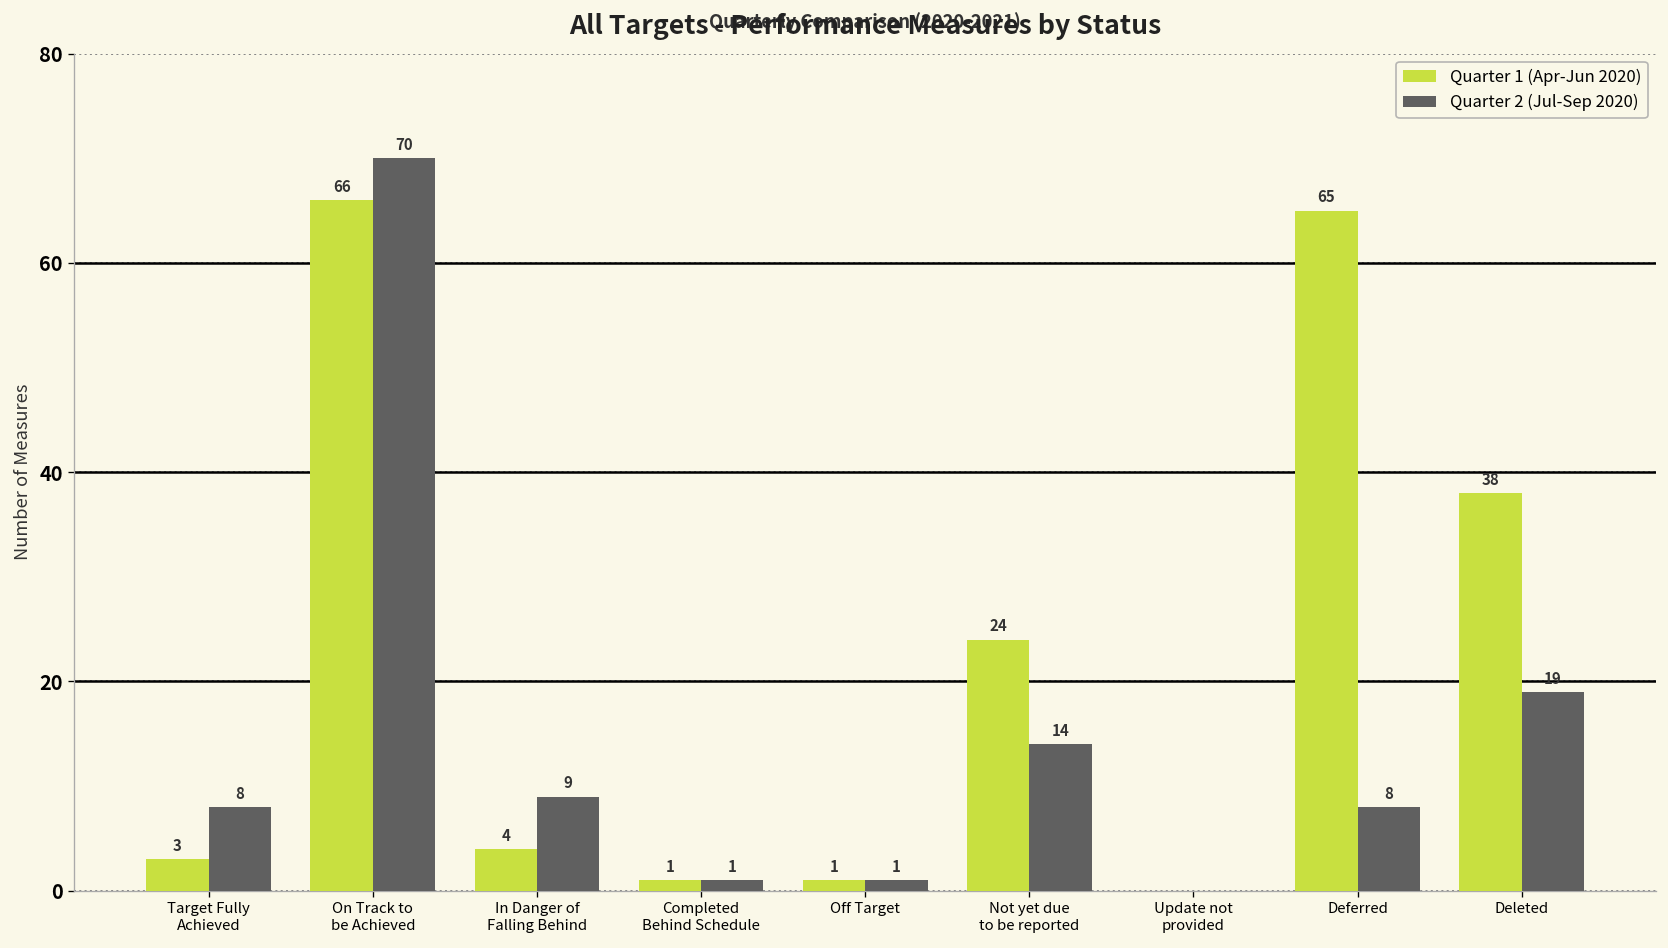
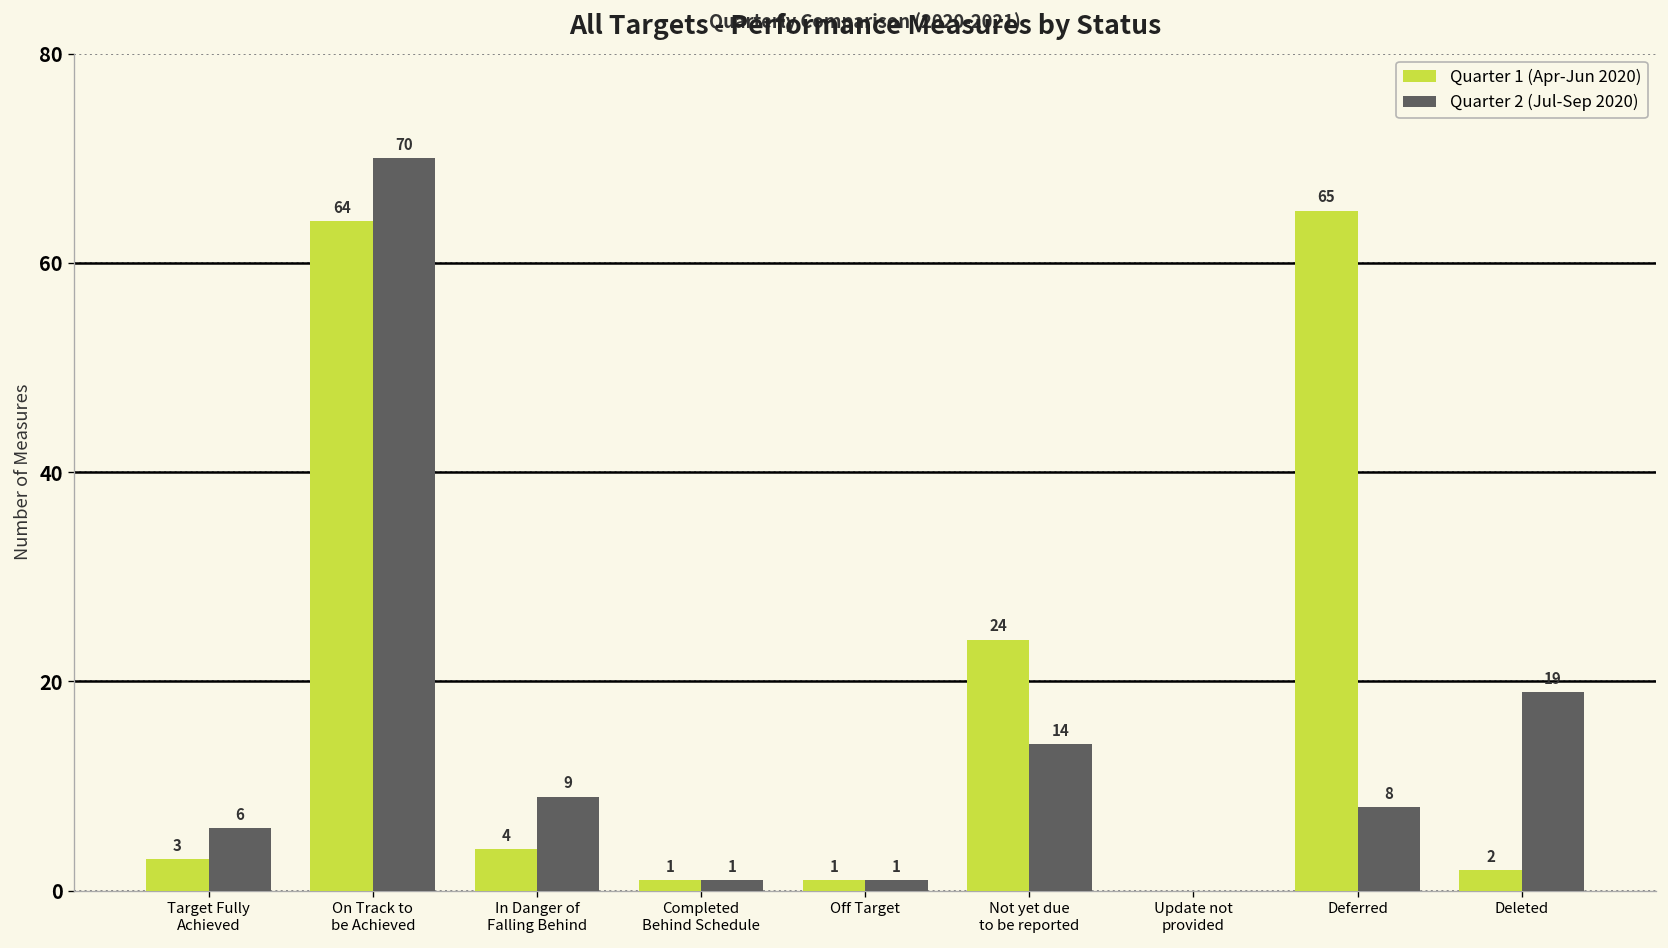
Quarter 2 (Jul-Sep 2020), Target Fully Achieved: 8 -> 6
Quarter 1 (Apr-Jun 2020), On Track to be Achieved: 66 -> 64
Quarter 1 (Apr-Jun 2020), Deleted: 38 -> 2
